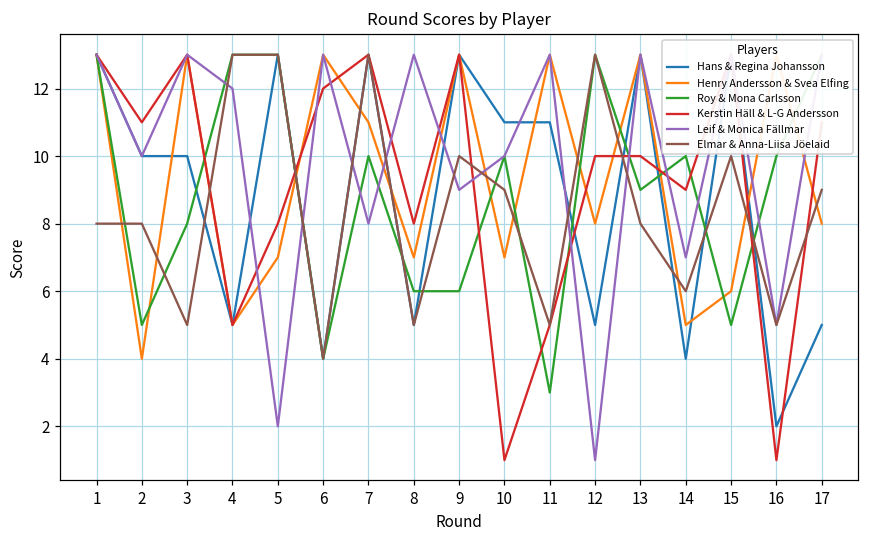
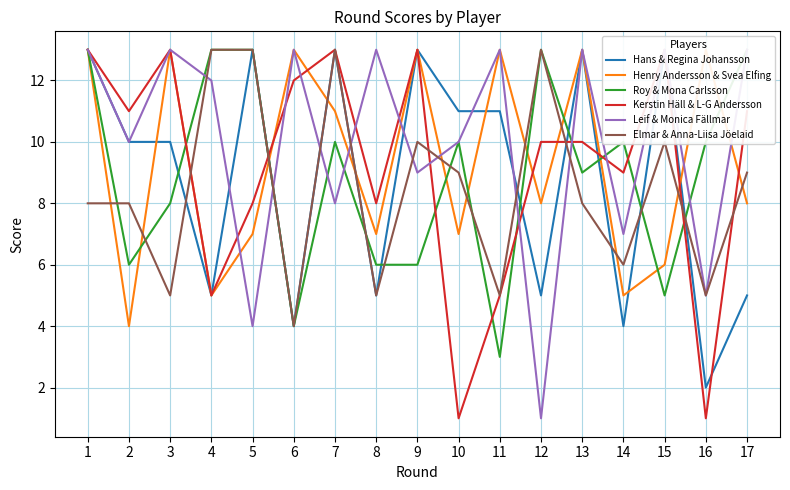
Roy & Mona Carlsson, 2: 5 -> 6
Leif & Monica Fällmar, 5: 2 -> 4
